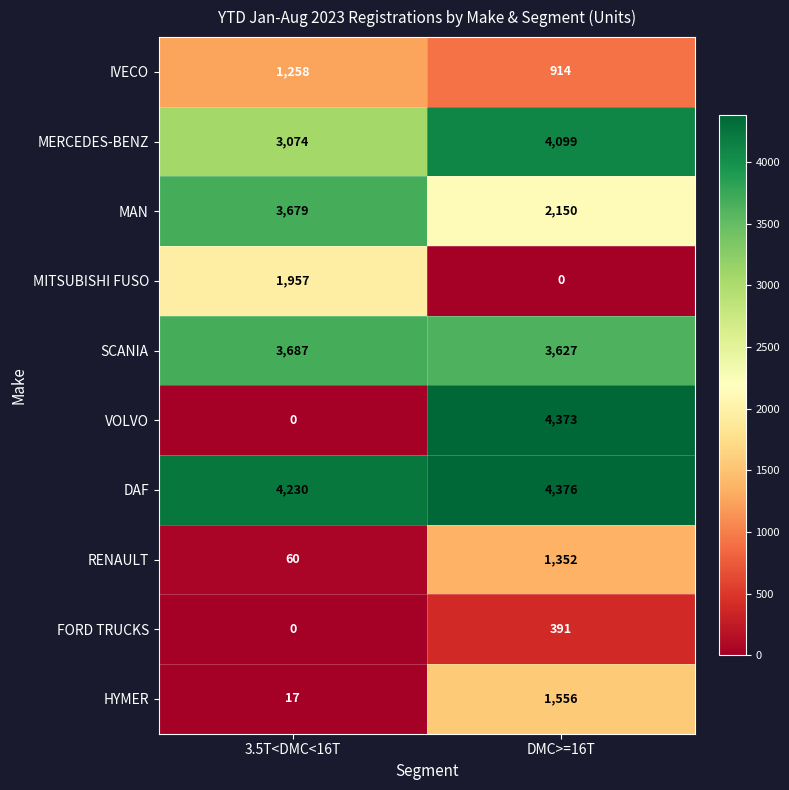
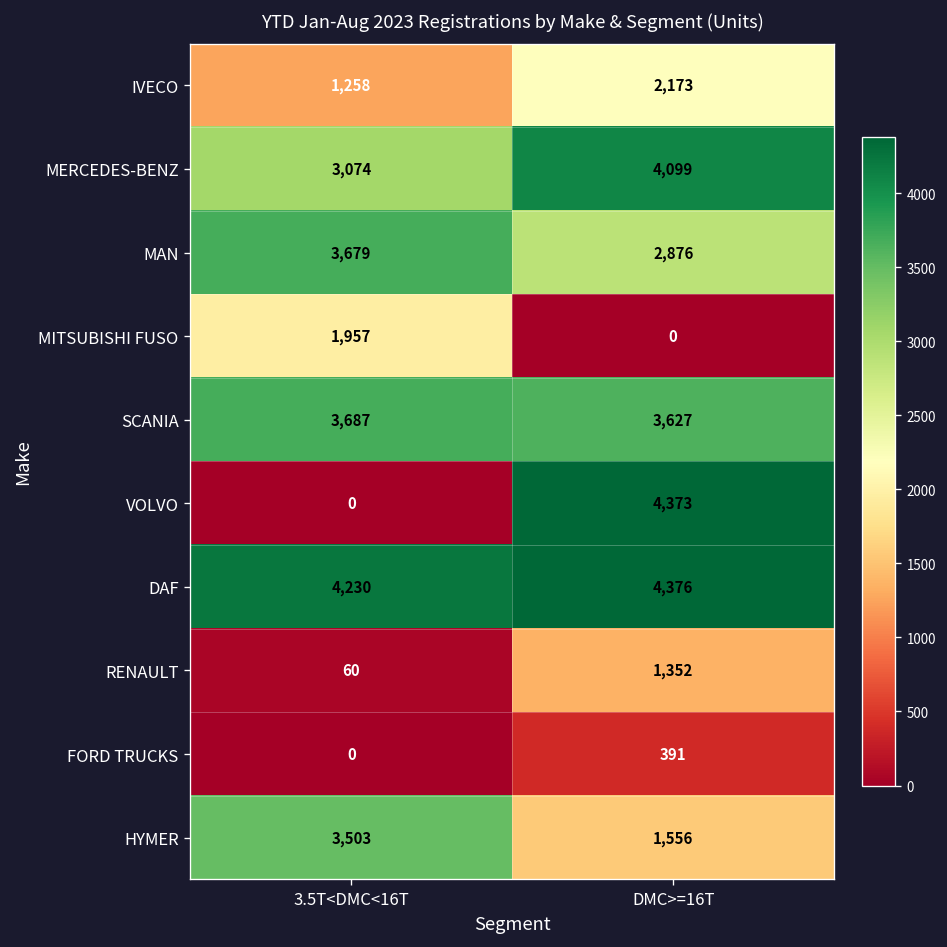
IVECO, DMC>=16T: 914 -> 2,173
MAN, DMC>=16T: 2,150 -> 2,876
HYMER, 3.5T<DMC<16T: 17 -> 3,503
